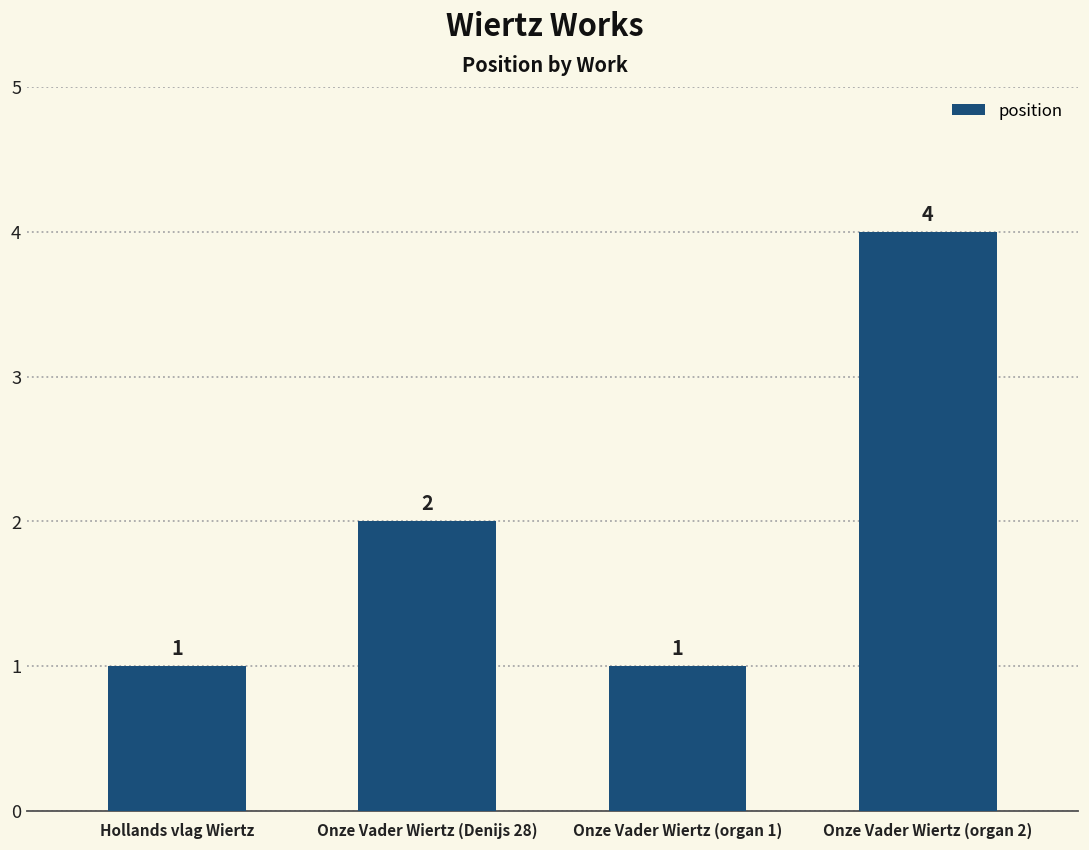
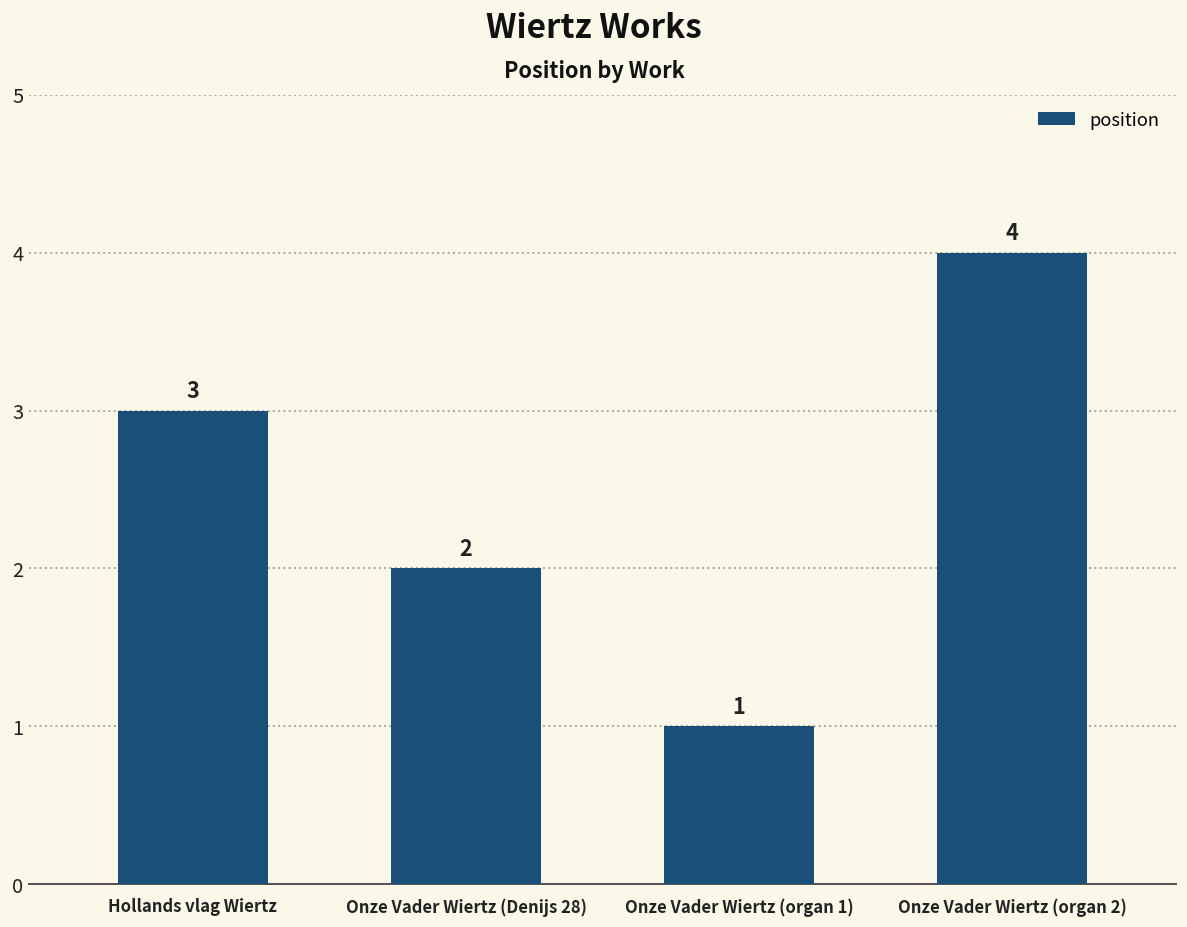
Hollands vlag Wiertz: 1 -> 3
